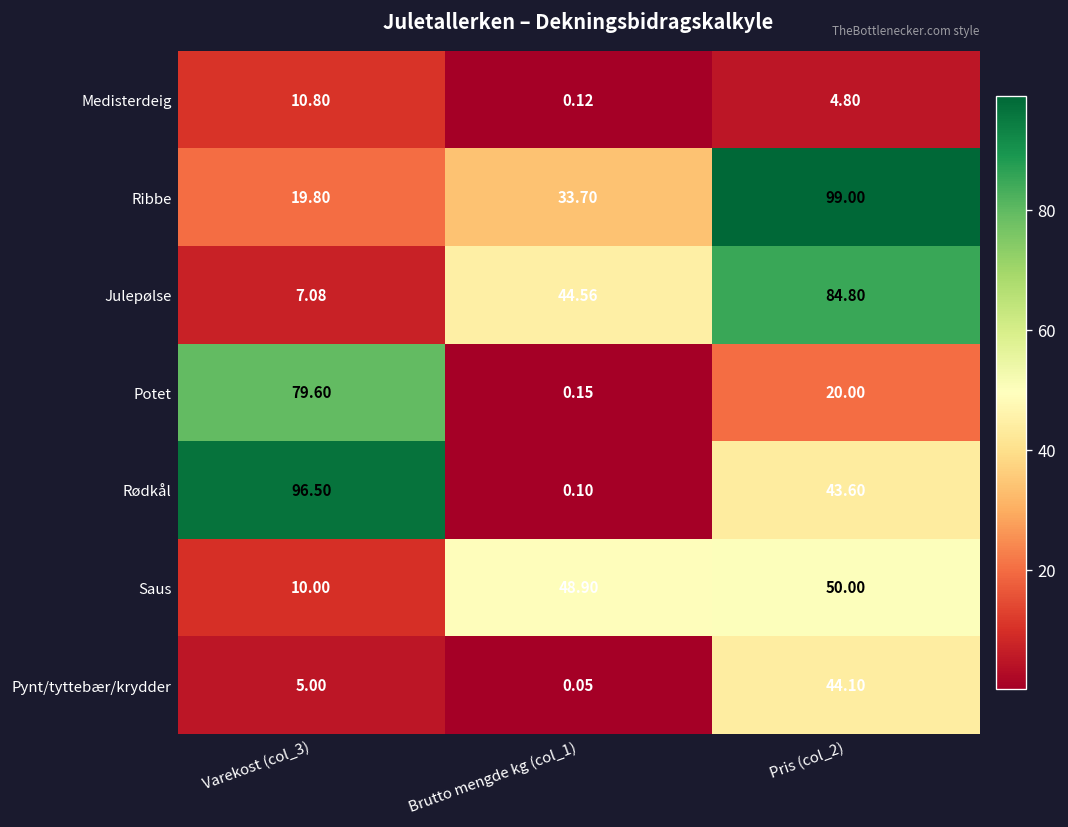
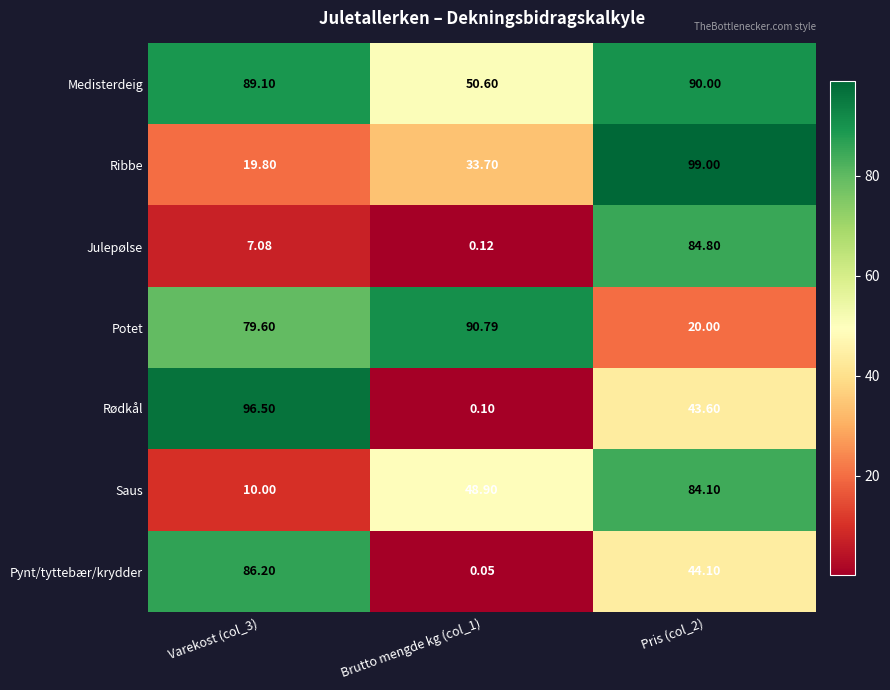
Medisterdeig, Varekost (col_3): 10.80 -> 89.10
Medisterdeig, Brutto mengde kg (col_1): 0.12 -> 50.60
Medisterdeig, Pris (col_2): 4.80 -> 90.00
Julepølse, Brutto mengde kg (col_1): 44.56 -> 0.12
Potet, Brutto mengde kg (col_1): 0.15 -> 90.79
Saus, Pris (col_2): 50.00 -> 84.10
Pynt/tyttebær/krydder, Varekost (col_3): 5.00 -> 86.20
